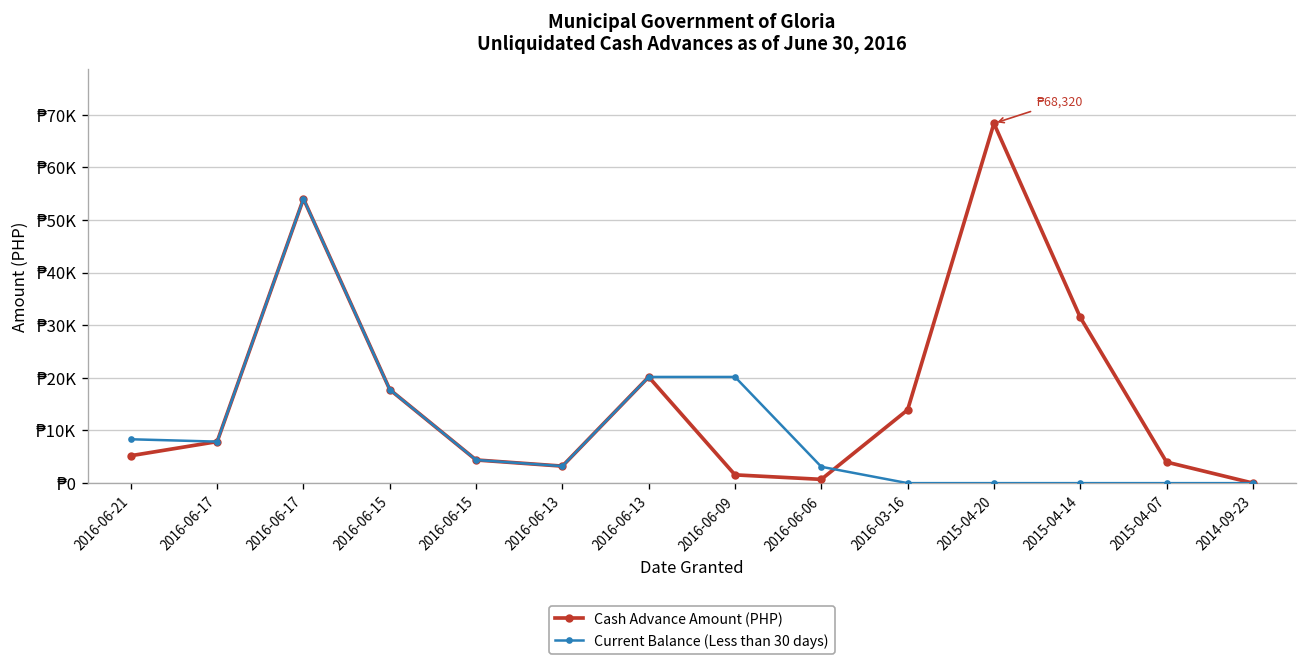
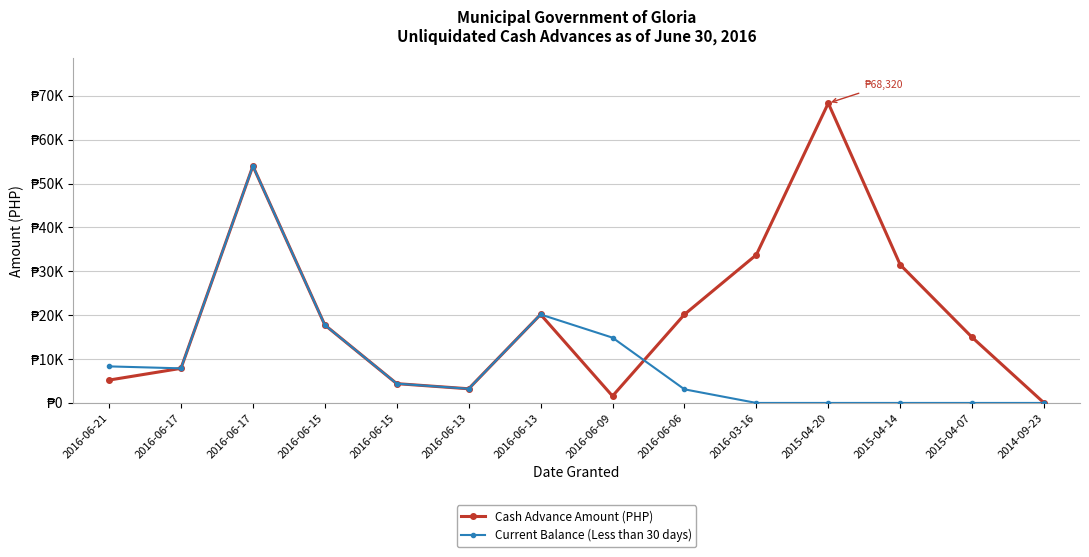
Current Balance (Less than 30 days), 2016-06-09: ₱20000 -> ₱15000
Cash Advance Amount (PHP), 2016-06-06: ₱1000 -> ₱20000
Cash Advance Amount (PHP), 2016-03-16: ₱14000 -> ₱34000
Cash Advance Amount (PHP), 2015-04-07: ₱4000 -> ₱15000
